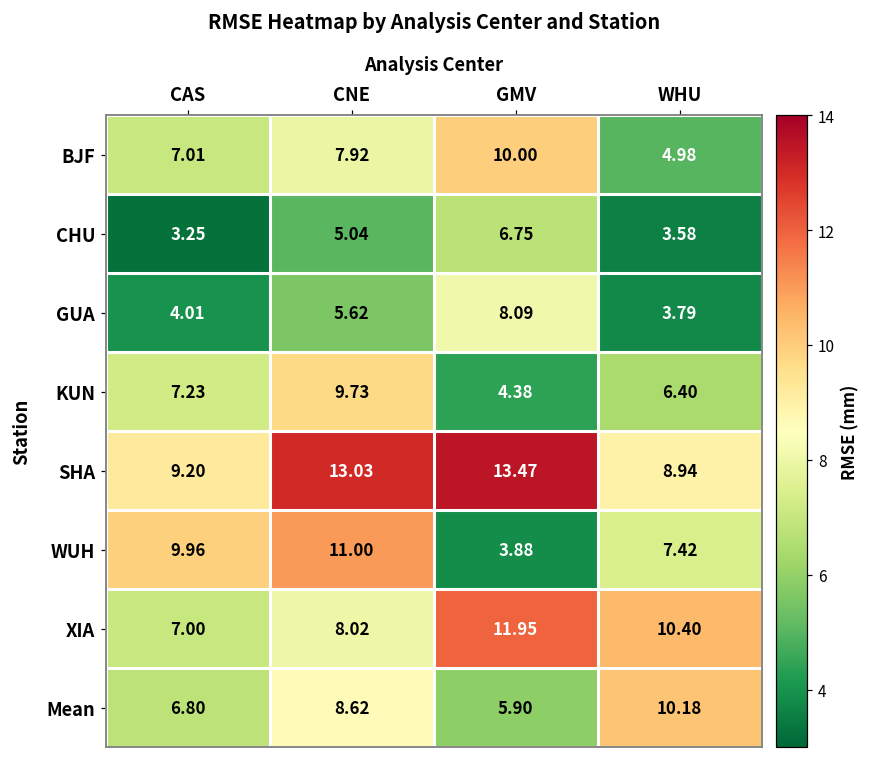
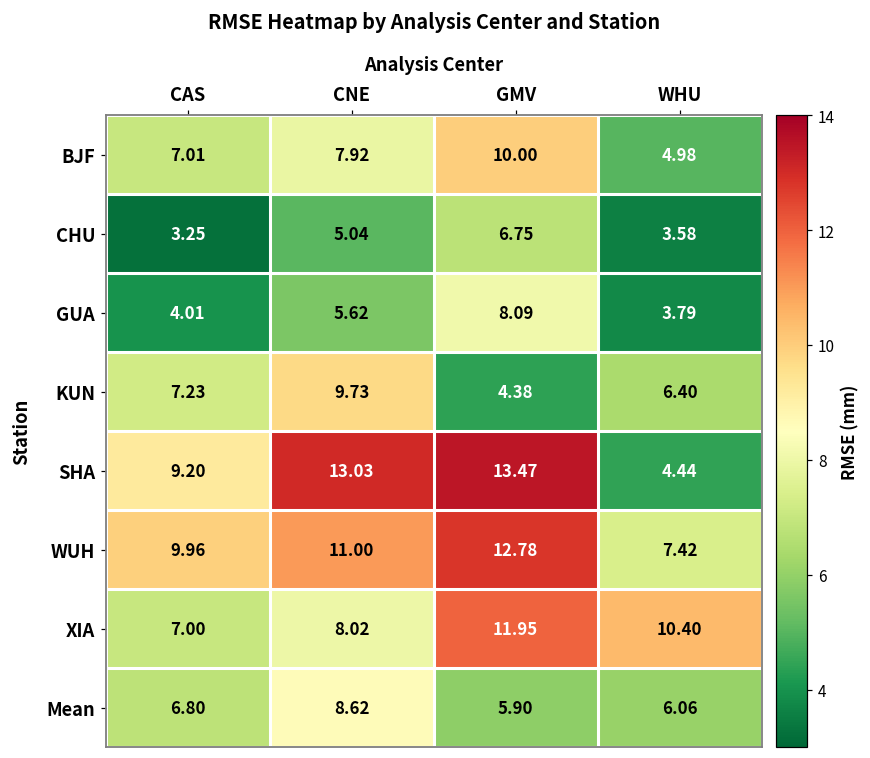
SHA, WHU: 8.94 -> 4.44
WUH, GMV: 3.88 -> 12.78
Mean, WHU: 10.18 -> 6.06
